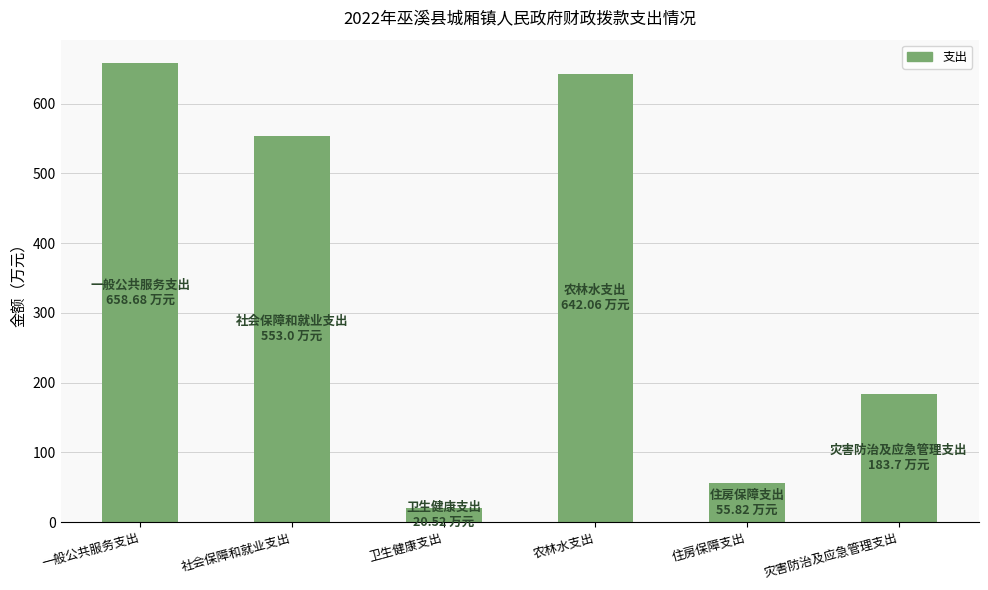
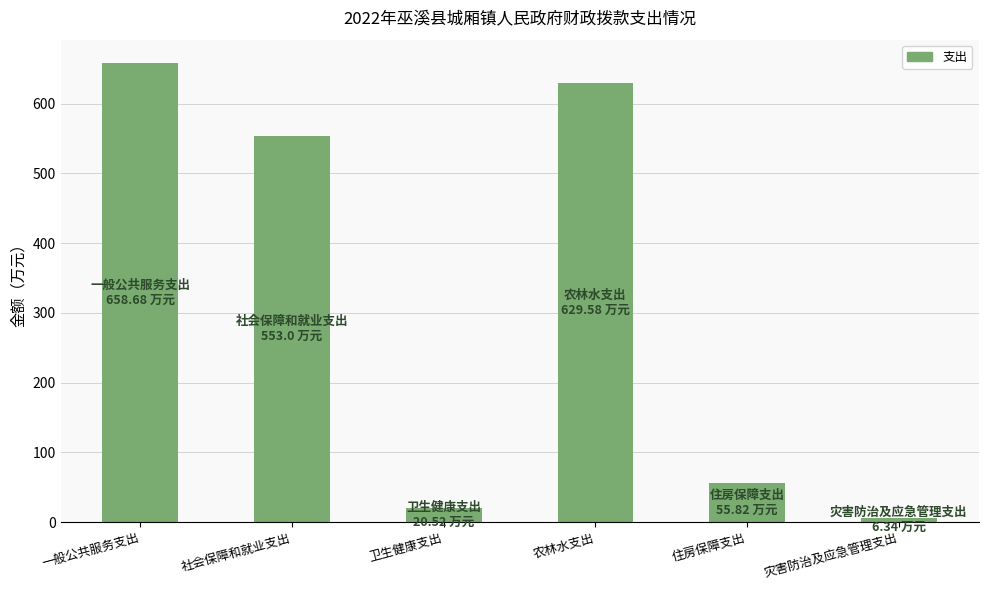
农林水支出: 642.06 -> 629.58
灾害防治及应急管理支出: 183.7 -> 6.34
